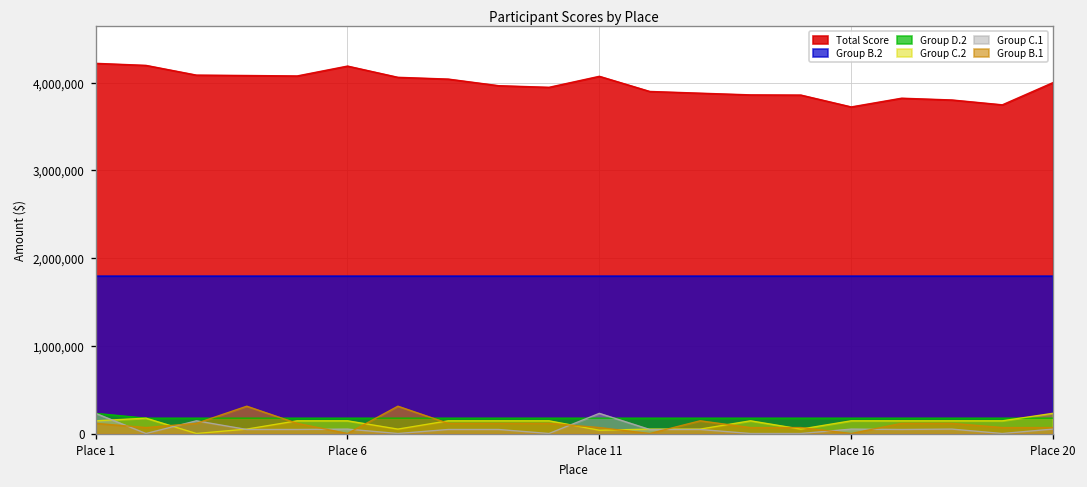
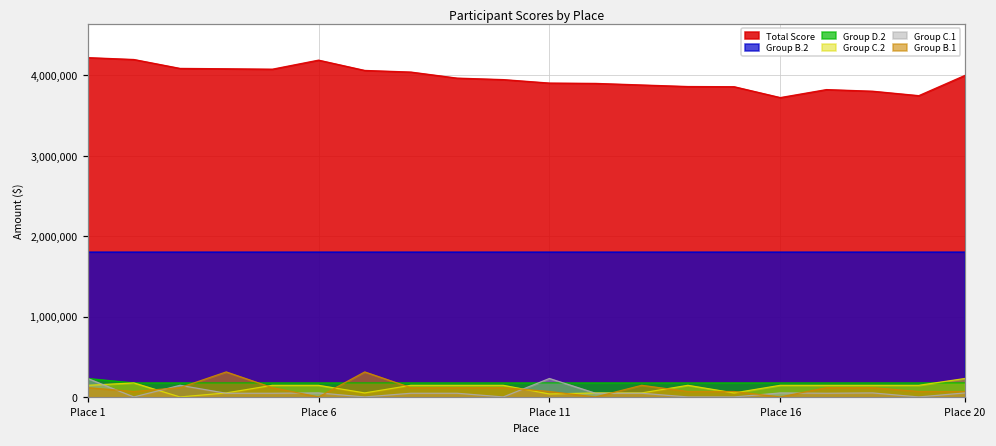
Total Score, Place 11: 4,100,000 -> 3,900,000
